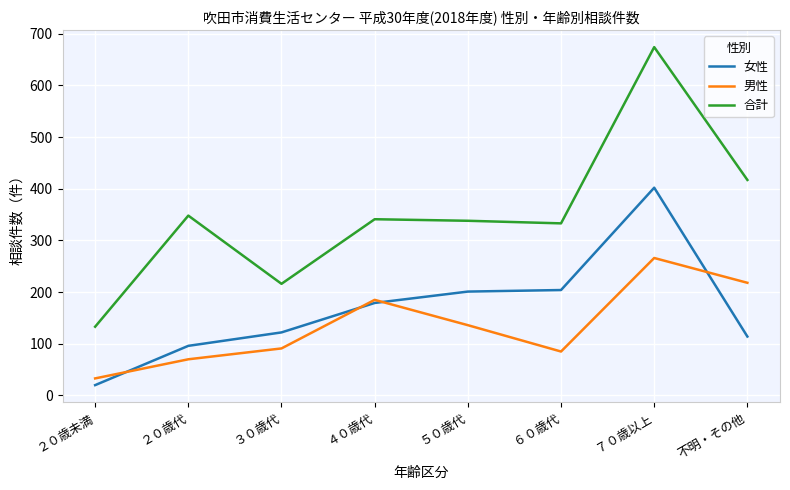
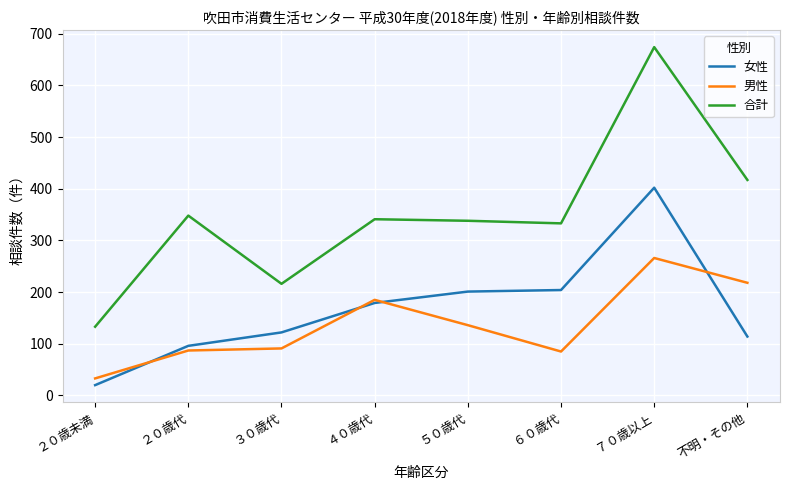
男性, ２０歳代: 70 -> 90
